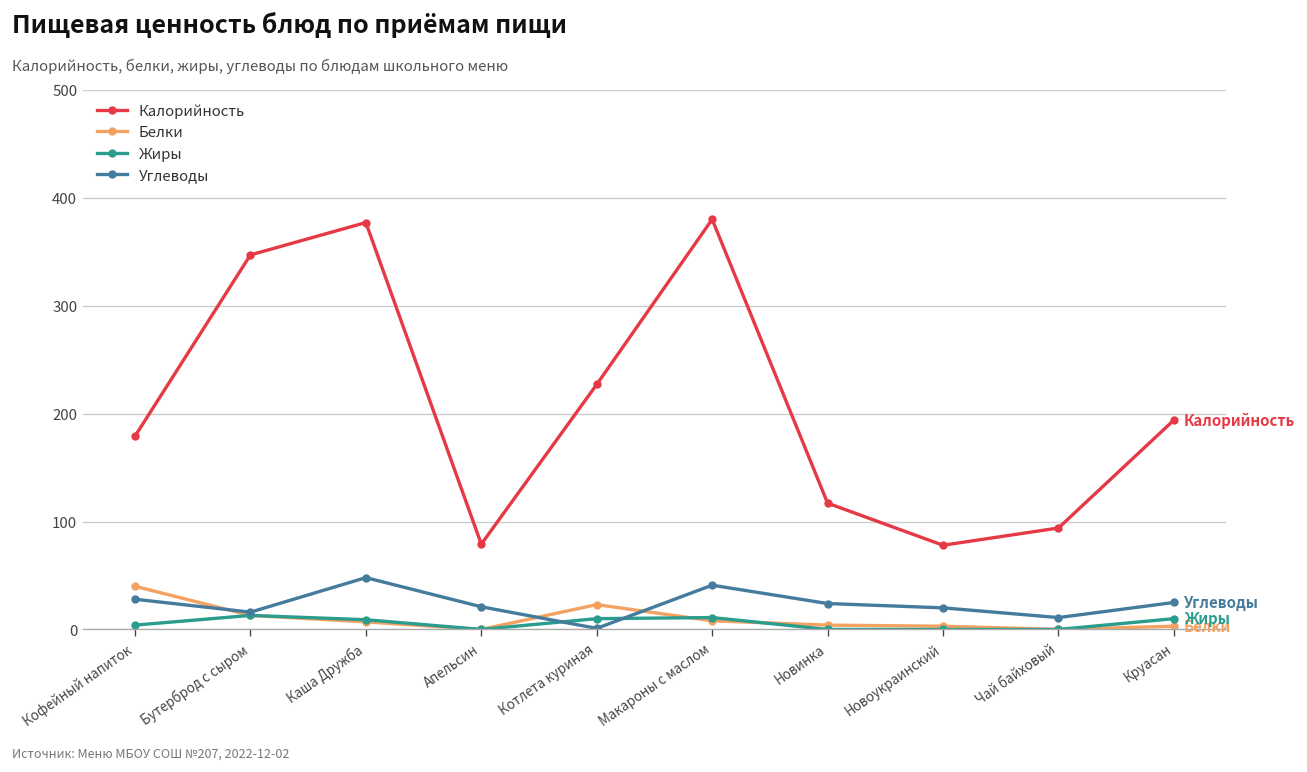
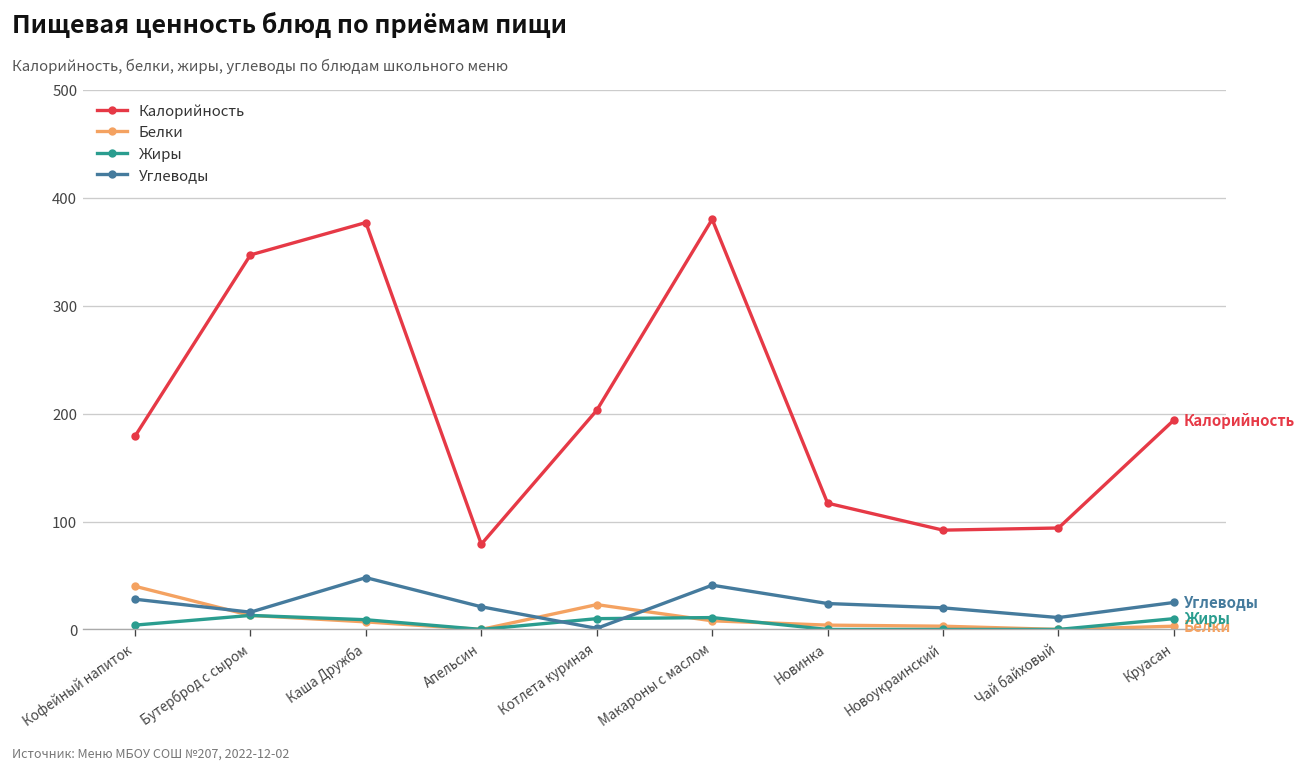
Калорийность, Котлета куриная: 230 -> 200
Калорийность, Новоукраинский: 80 -> 90
